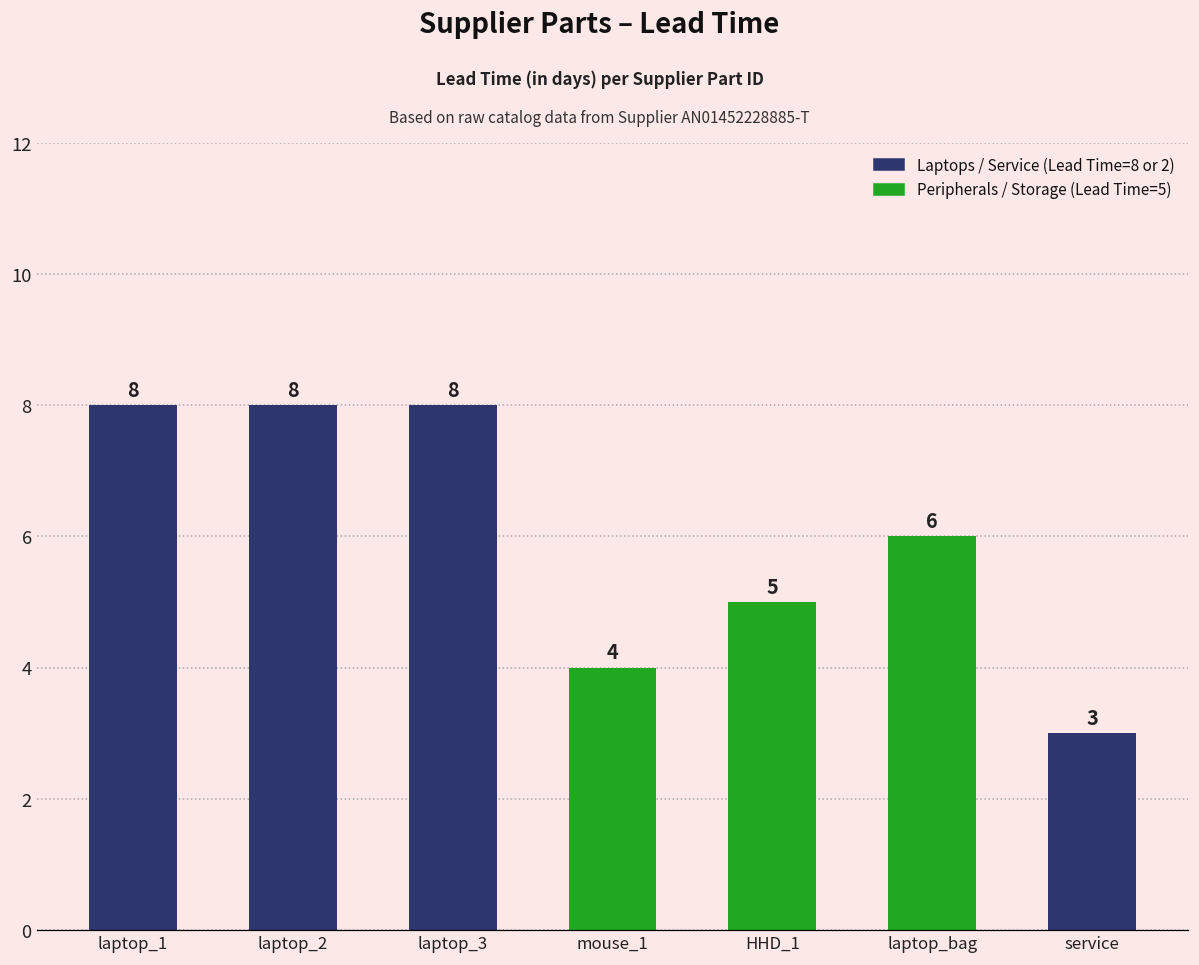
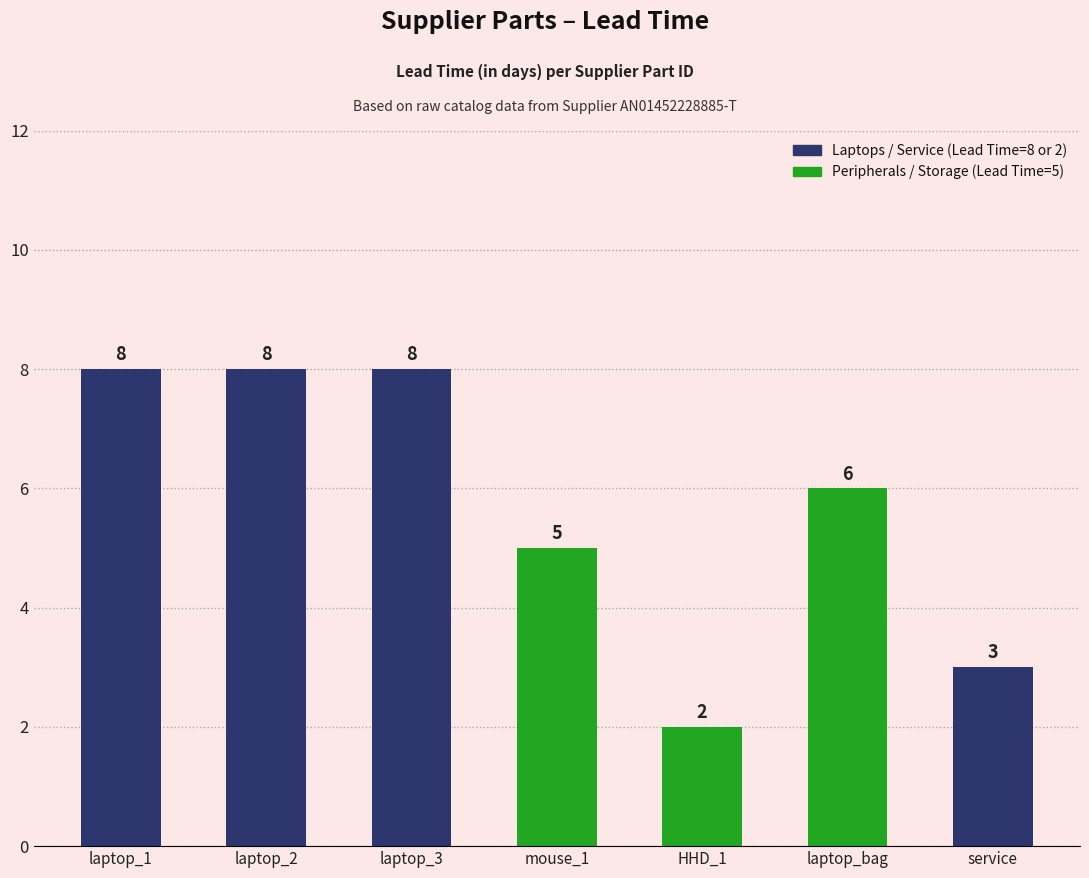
mouse_1: 4 -> 5
HHD_1: 5 -> 2
